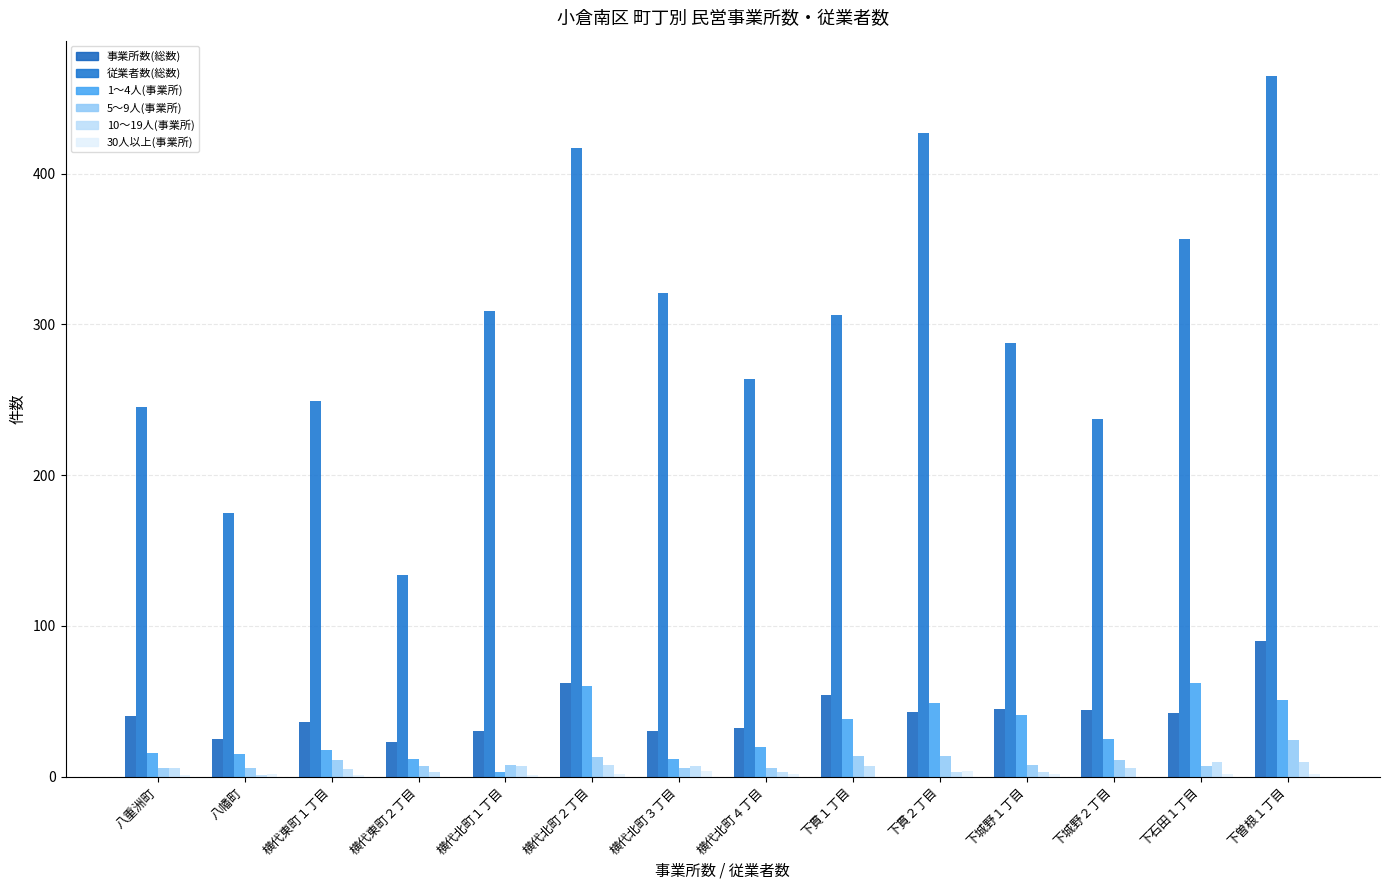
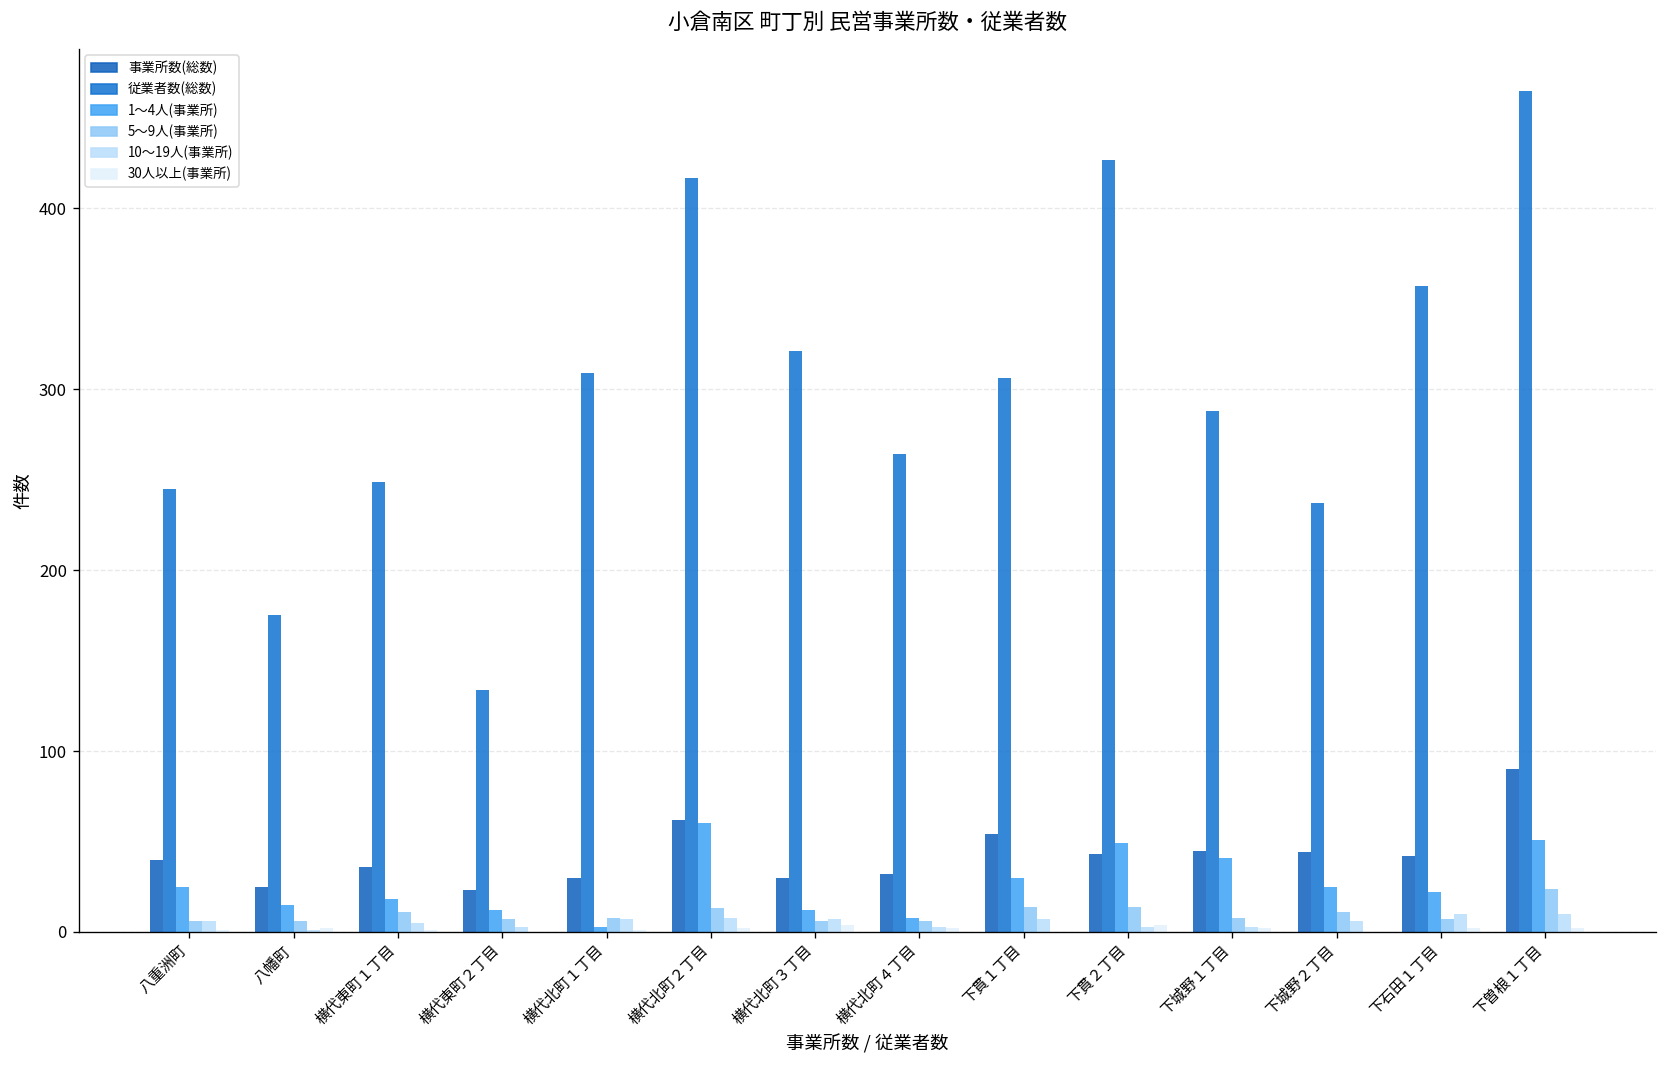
1～4人(事業所), 八重洲町: 16 -> 25
1～4人(事業所), 横代北町４丁目: 20 -> 8
1～4人(事業所), 下貫１丁目: 38 -> 30
1～4人(事業所), 下石田１丁目: 62 -> 22
